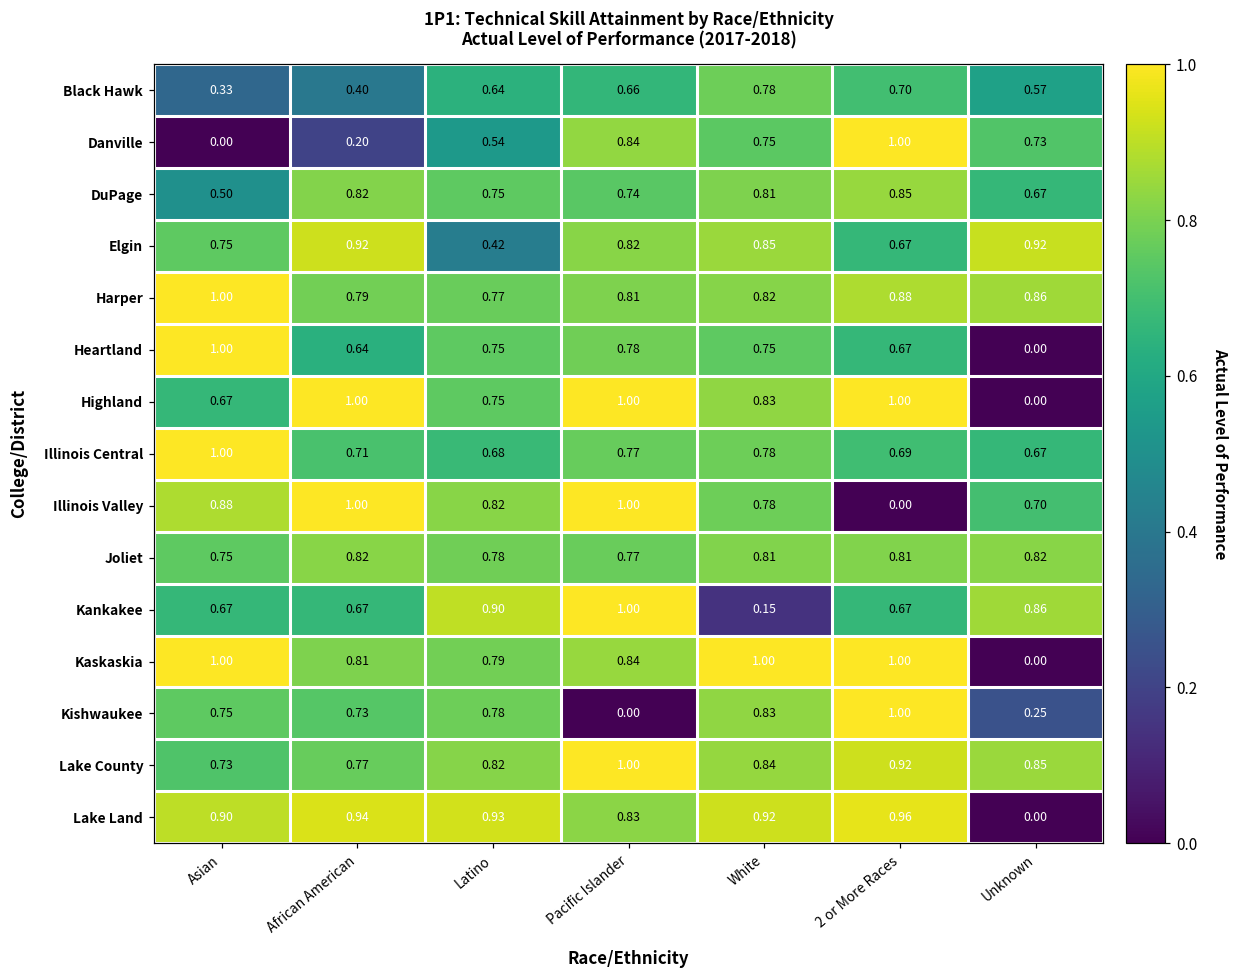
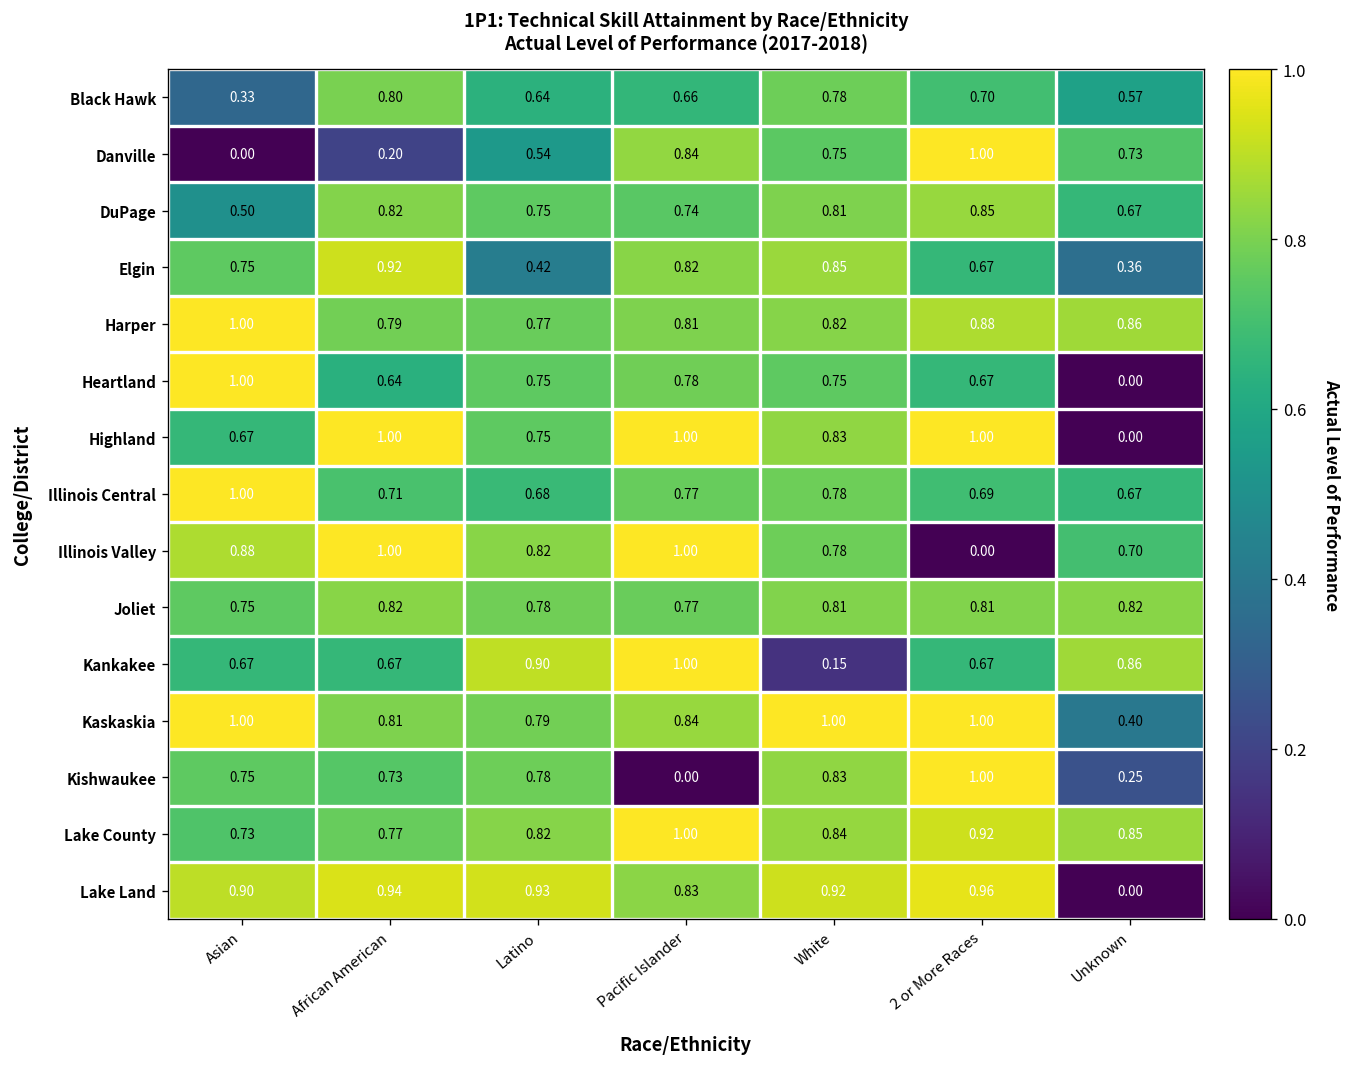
Black Hawk, African American: 0.40 -> 0.80
Elgin, Unknown: 0.92 -> 0.36
Kaskaskia, Unknown: 0.00 -> 0.40
